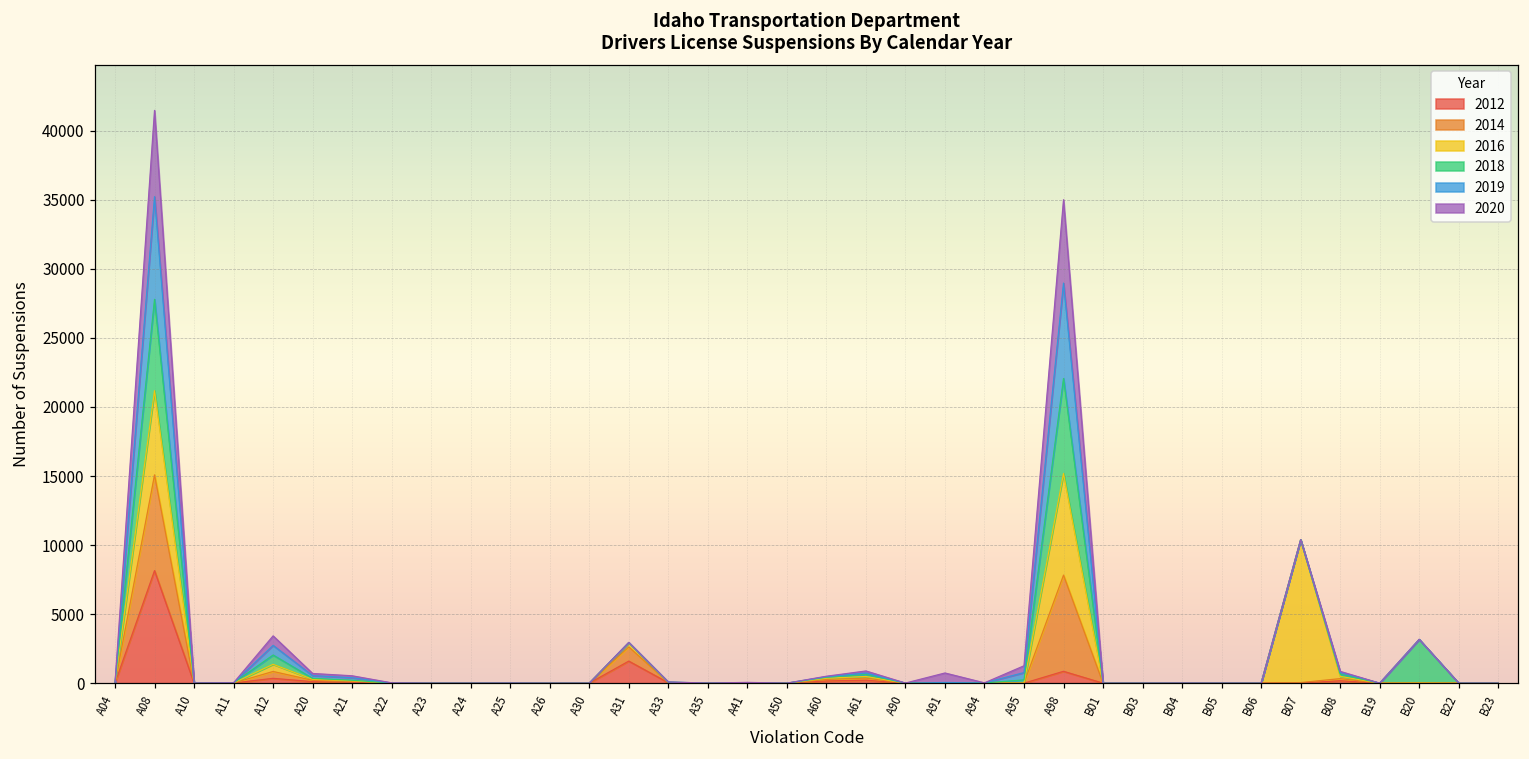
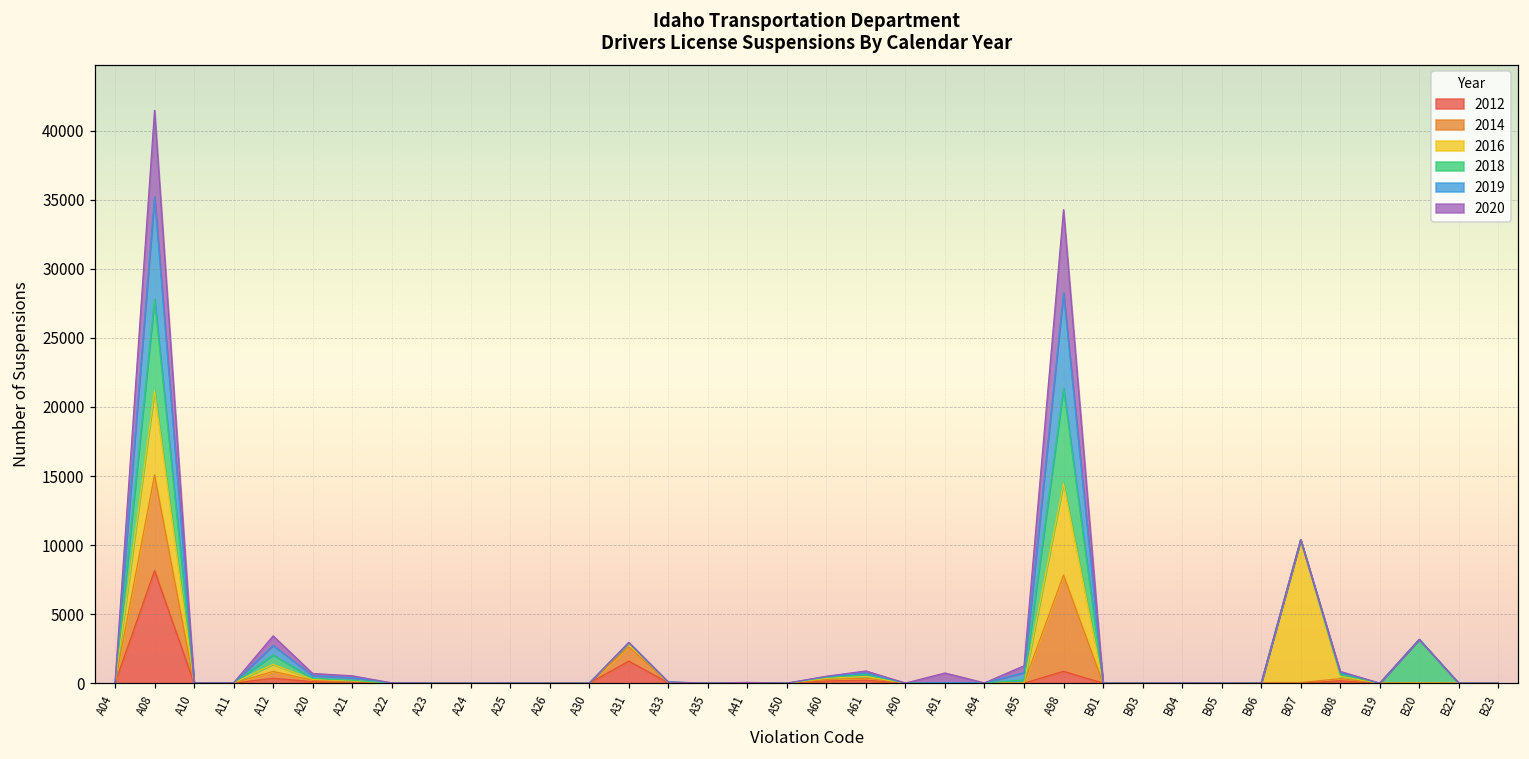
2016, A98: 7400 -> 6600
